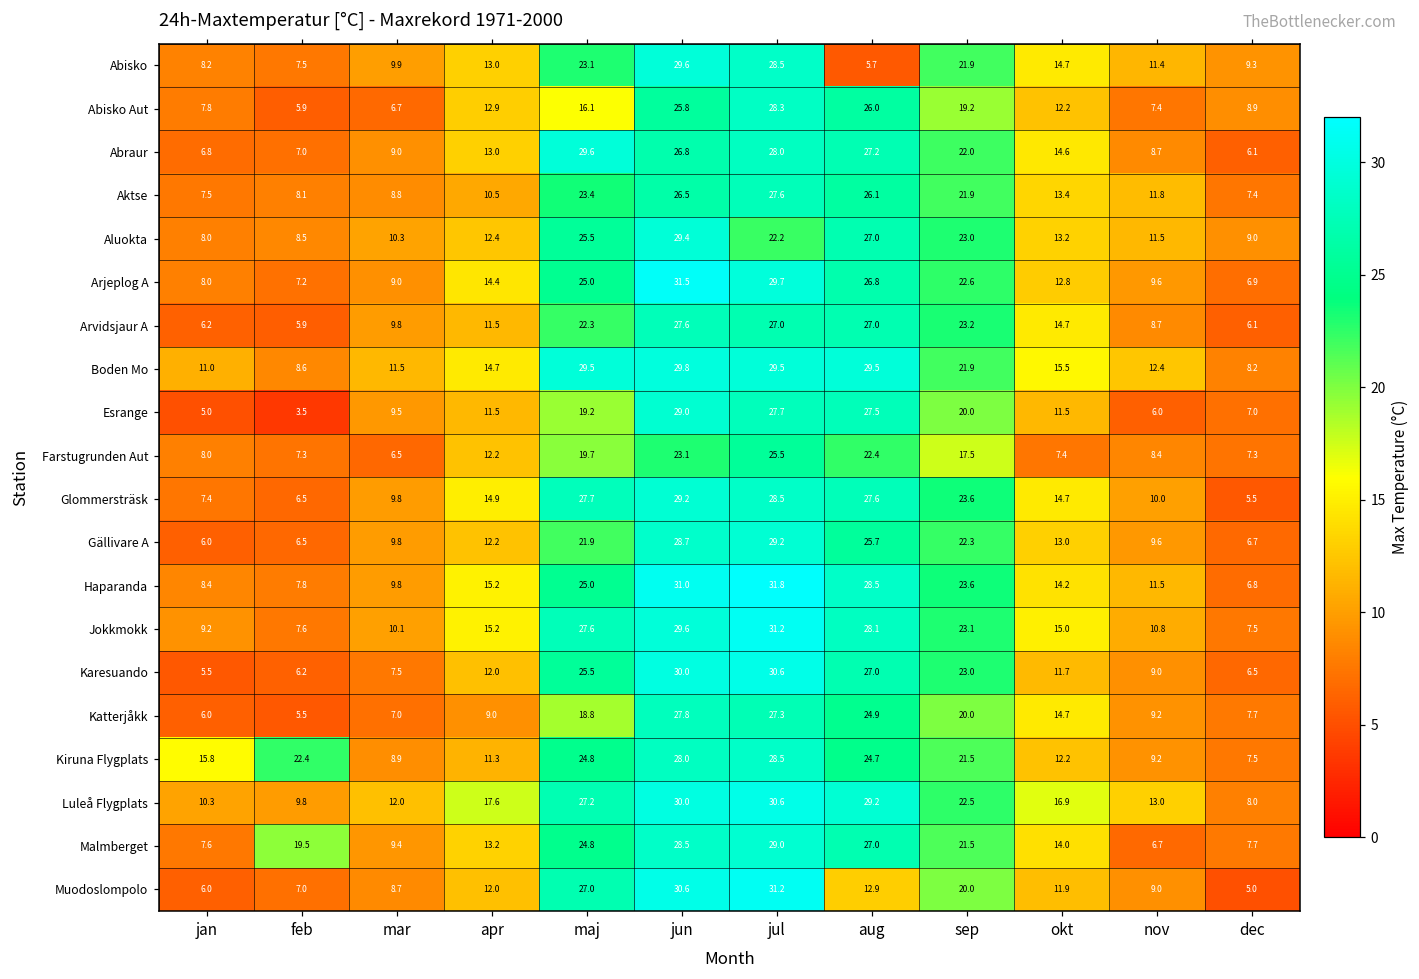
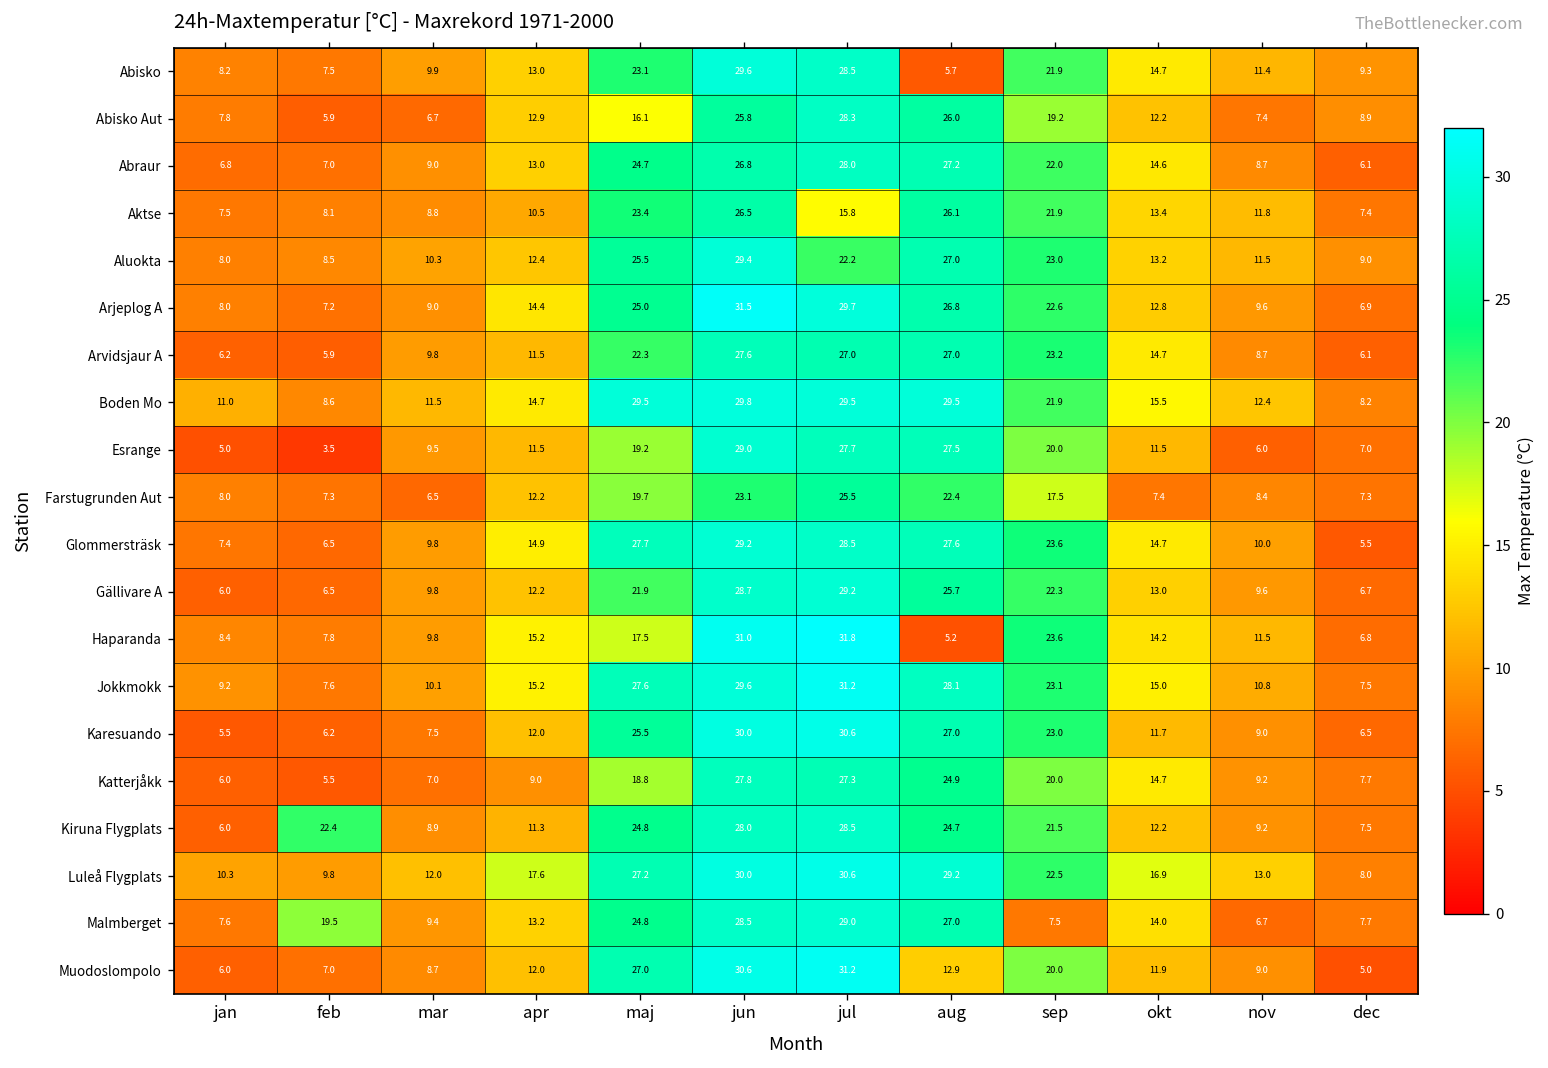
Abraur, maj: 29.6 -> 24.7
Aktse, jul: 27.6 -> 15.8
Haparanda, maj: 25.0 -> 17.5
Haparanda, aug: 28.5 -> 5.2
Kiruna Flygplats, jan: 15.8 -> 6.0
Malmberget, sep: 21.5 -> 7.5
